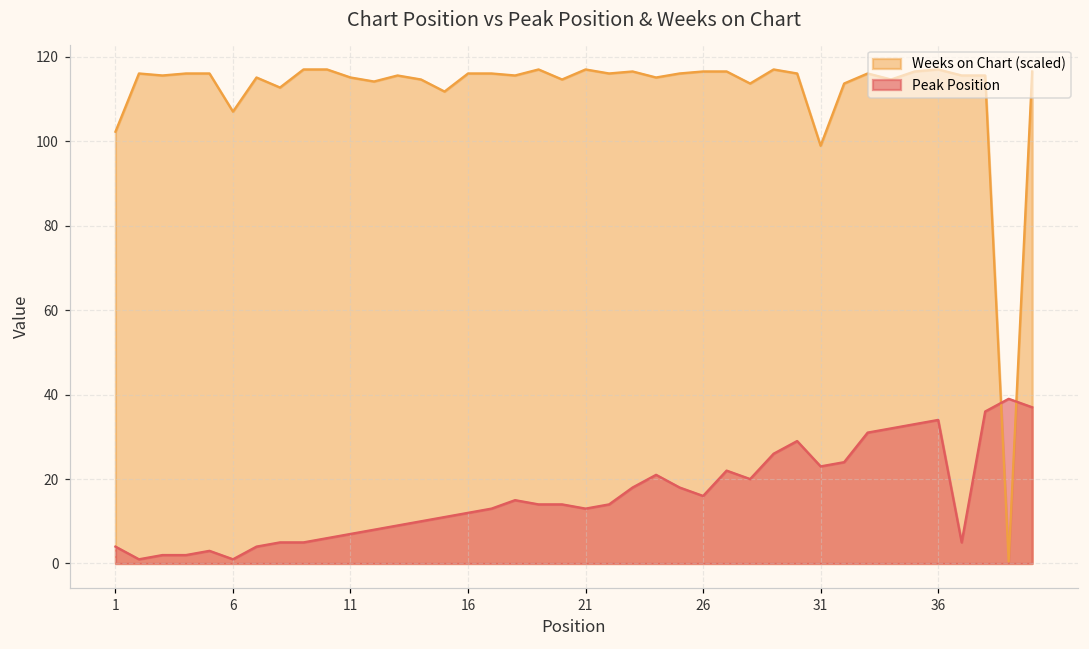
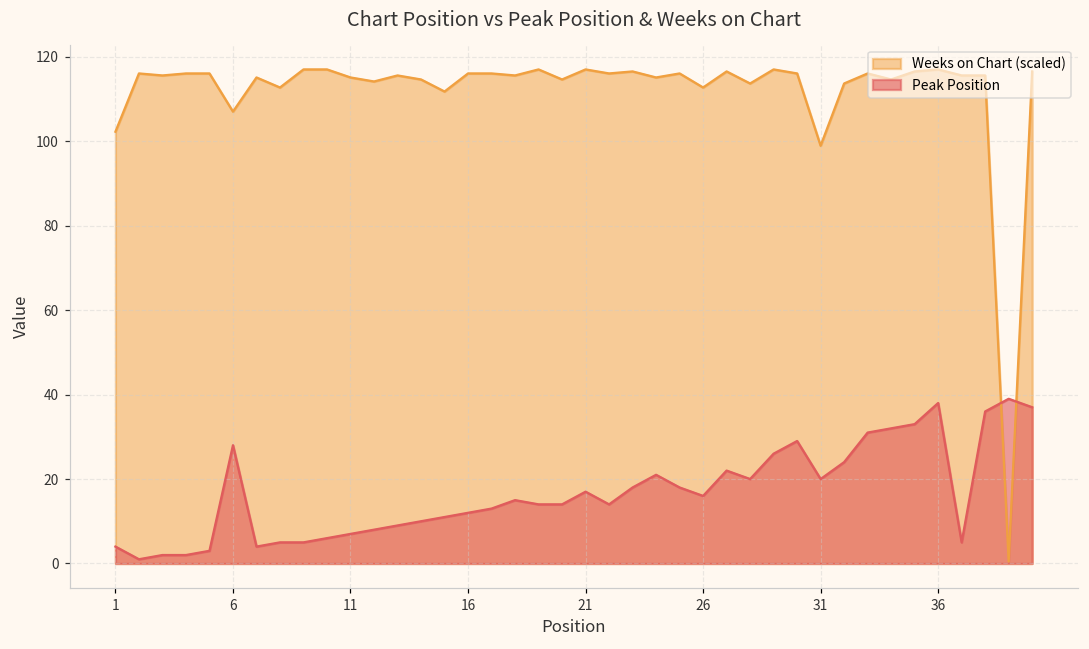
Peak Position, 6: 1 -> 28
Peak Position, 21: 13 -> 17
Weeks on Chart (scaled), 26: 117 -> 113
Peak Position, 31: 23 -> 20
Peak Position, 36: 34 -> 38
